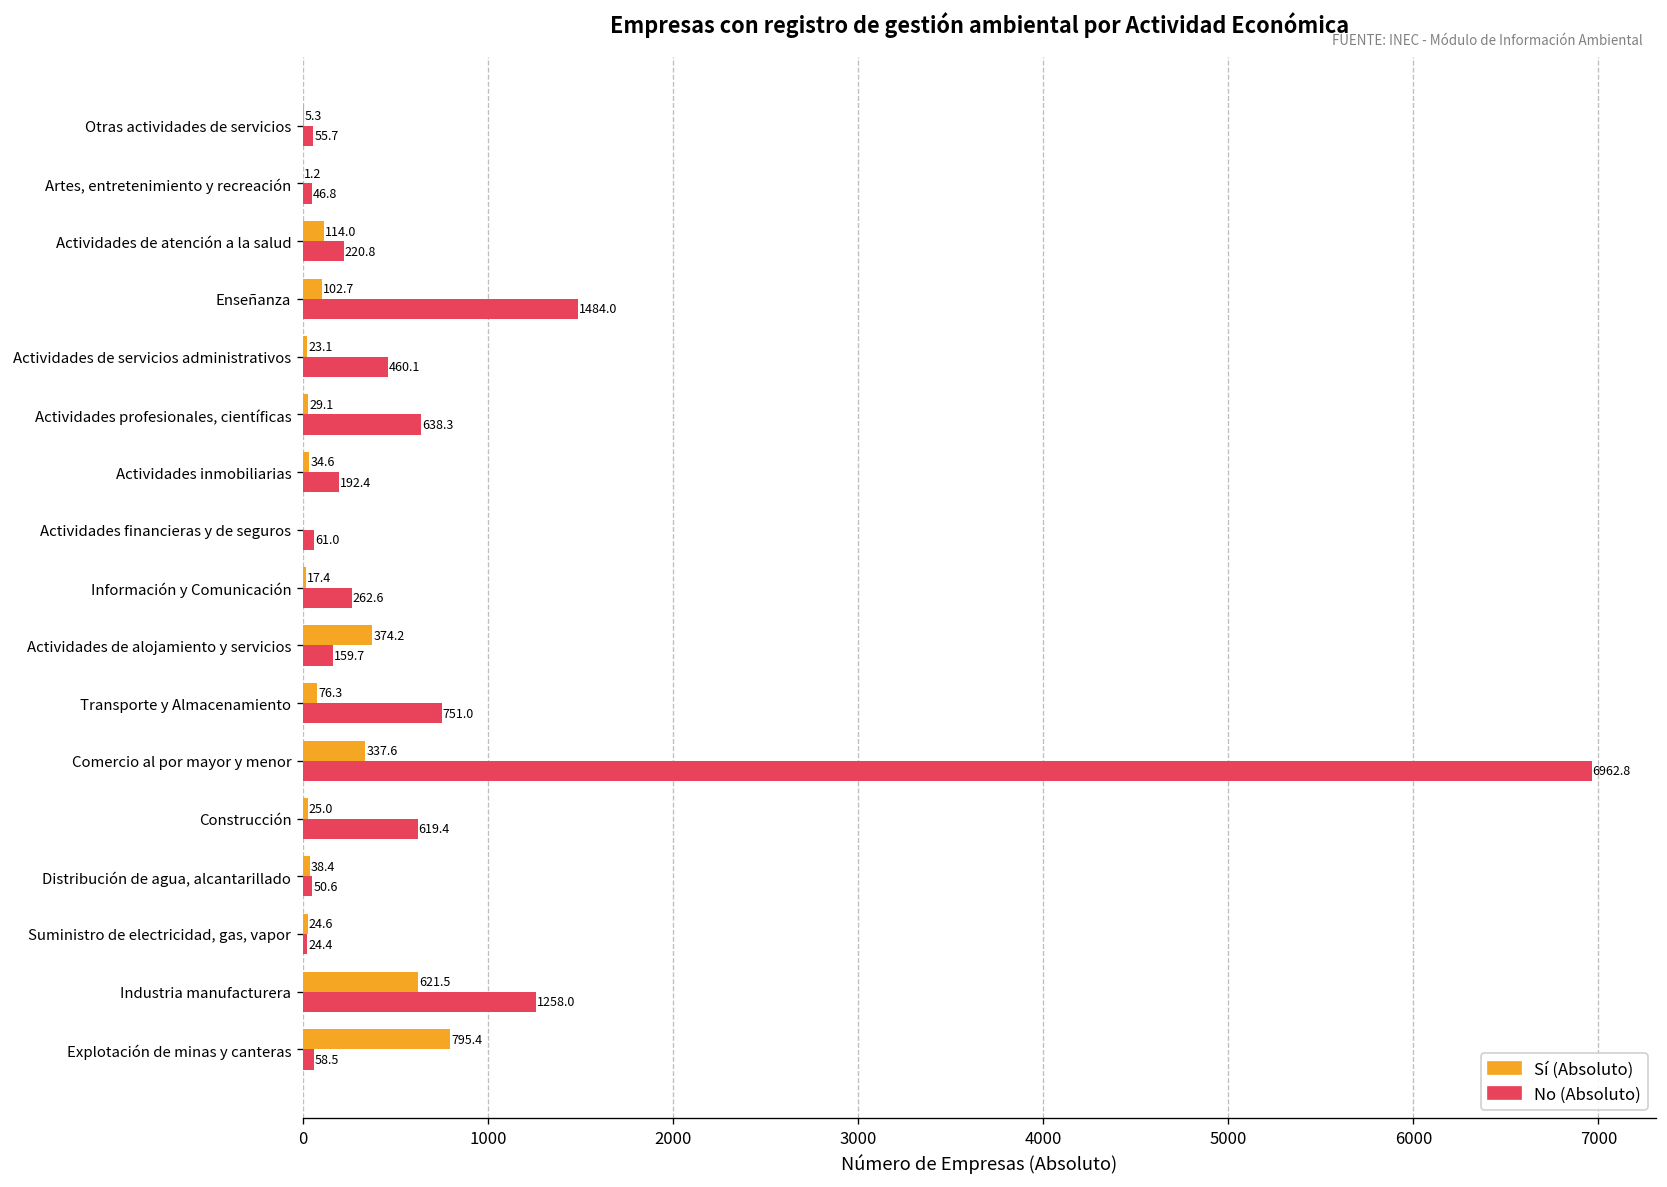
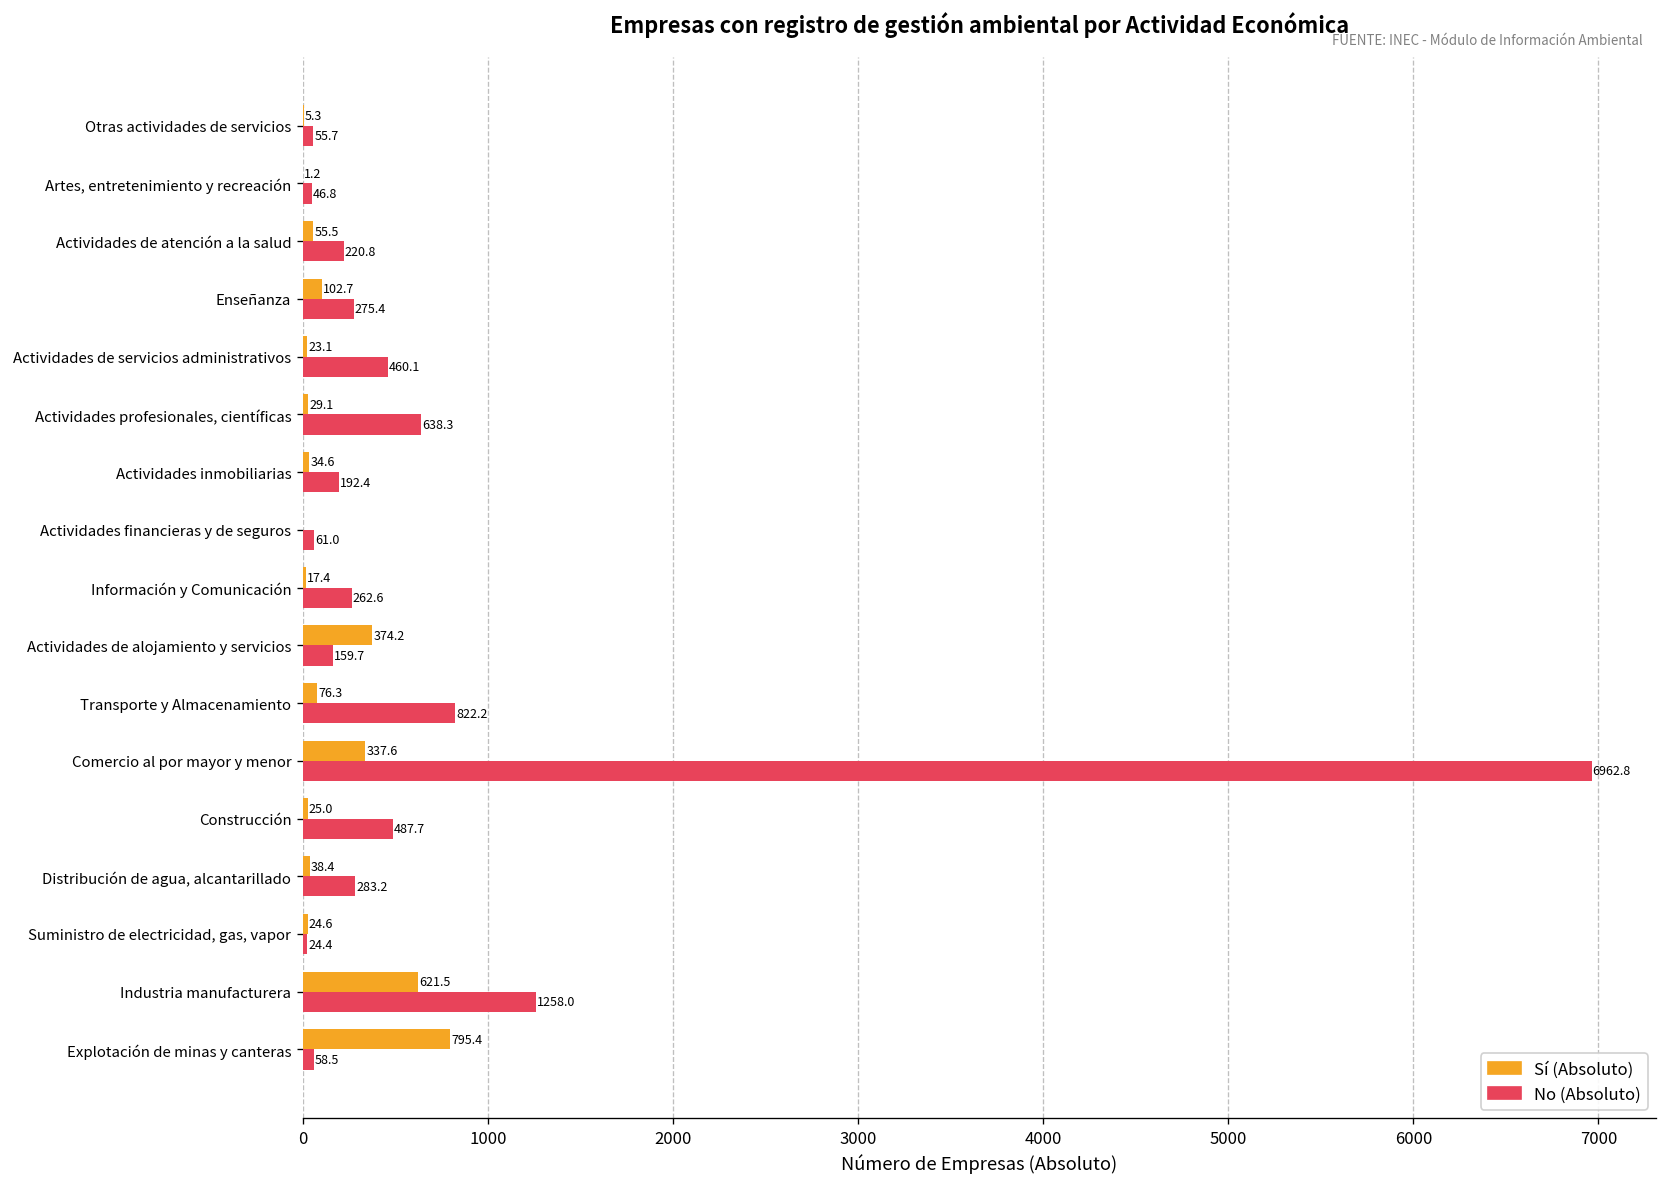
Sí (Absoluto), Actividades de atención a la salud: 114.0 -> 55.5
No (Absoluto), Enseñanza: 1484.0 -> 275.4
No (Absoluto), Transporte y Almacenamiento: 751.0 -> 822.2
No (Absoluto), Construcción: 619.4 -> 487.7
No (Absoluto), Distribución de agua, alcantarillado: 50.6 -> 283.2
